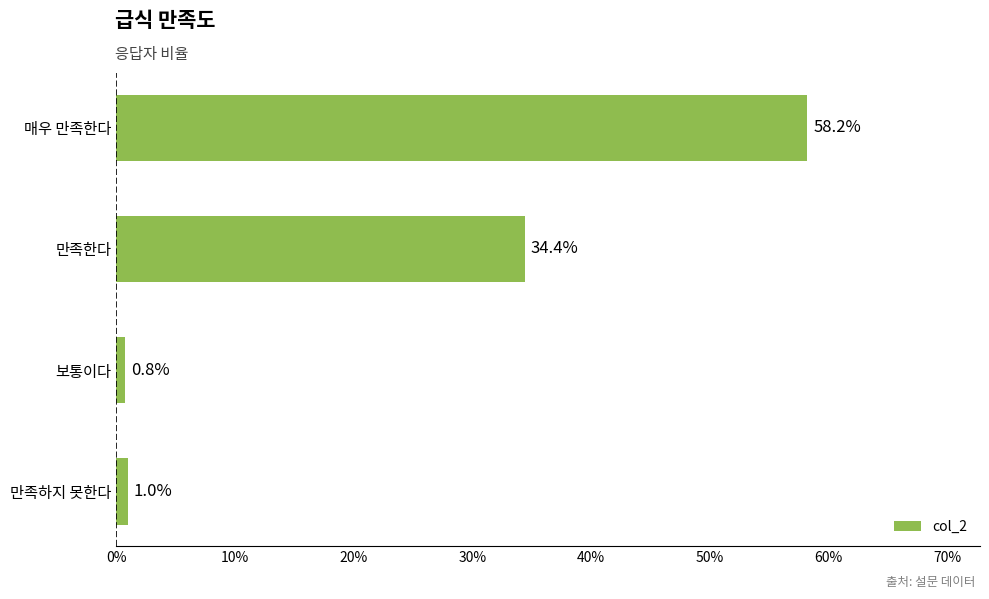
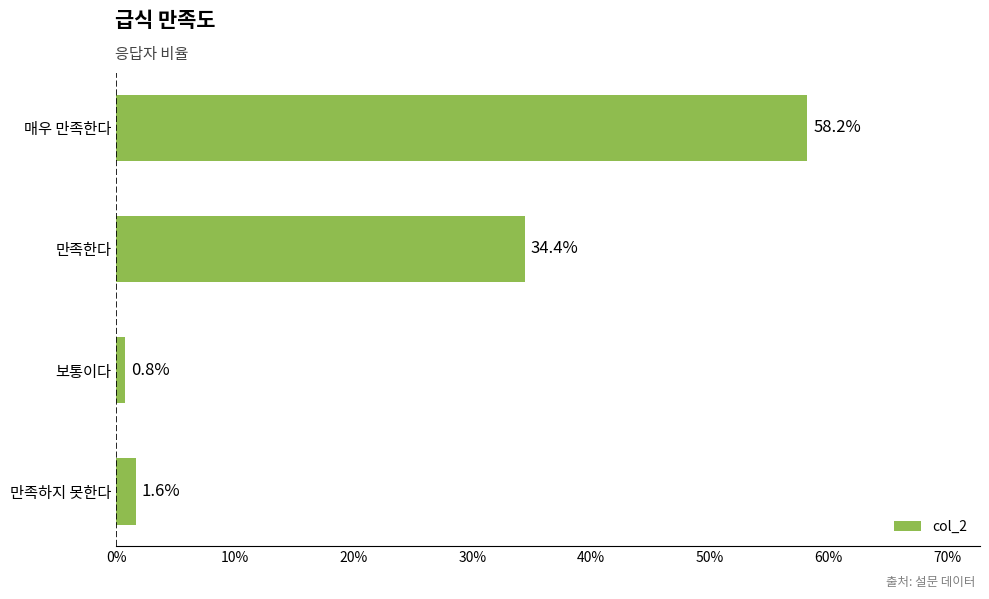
만족하지 못한다: 1.0% -> 1.6%
